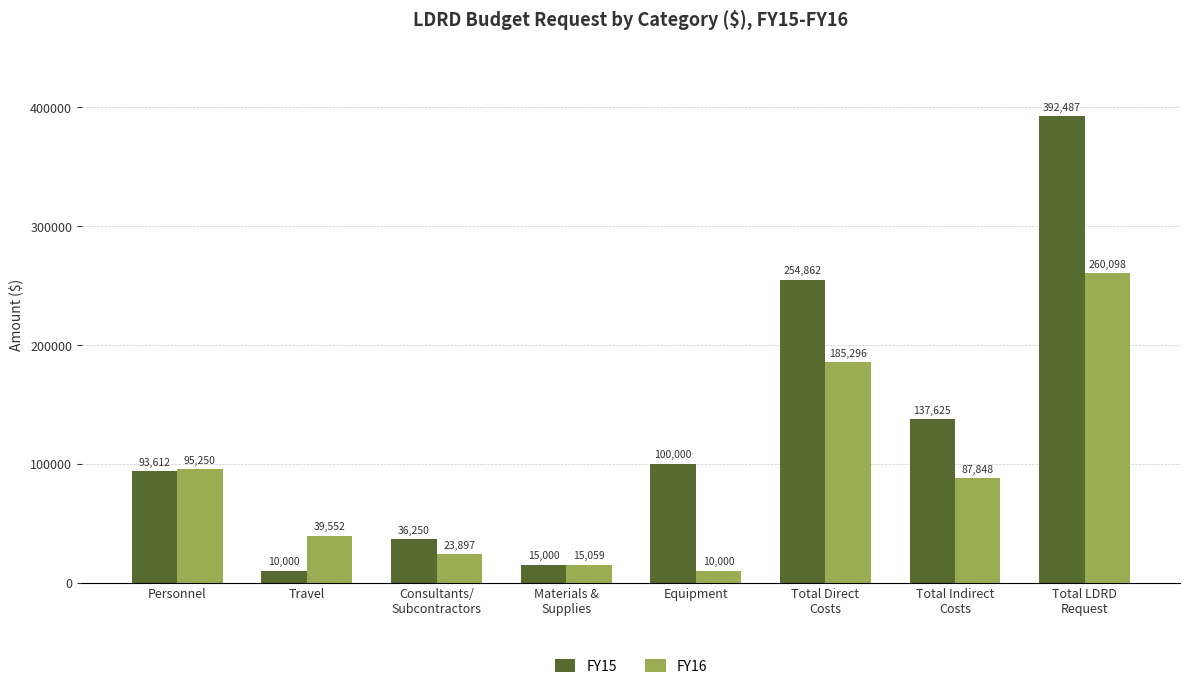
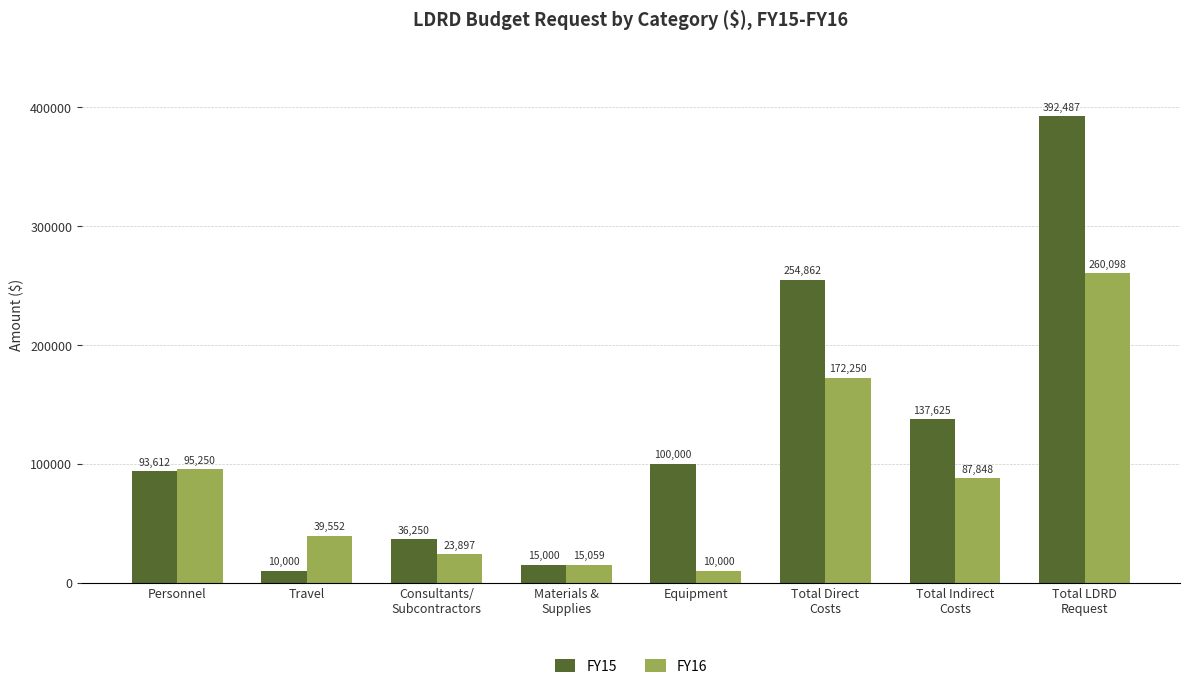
FY16, Total Direct Costs: 185,296 -> 172,250
